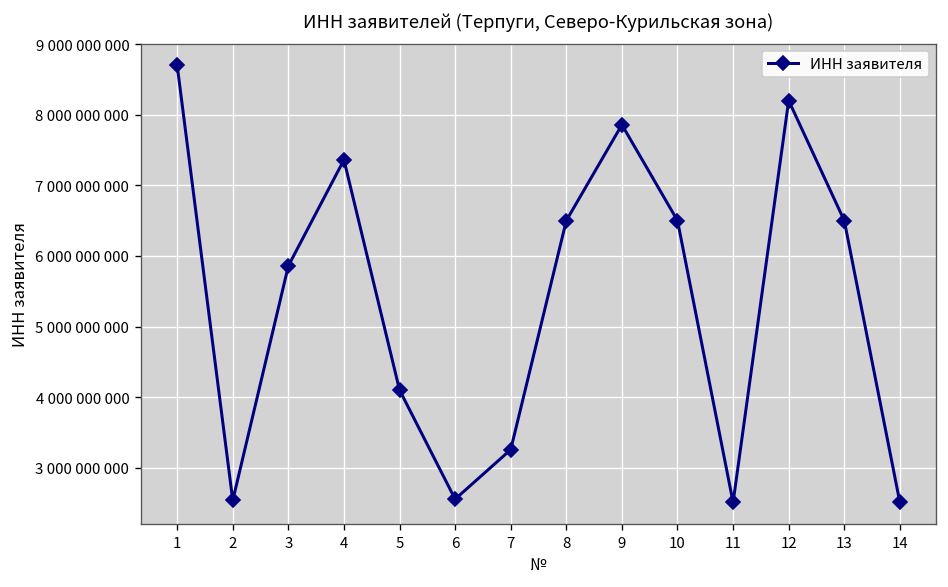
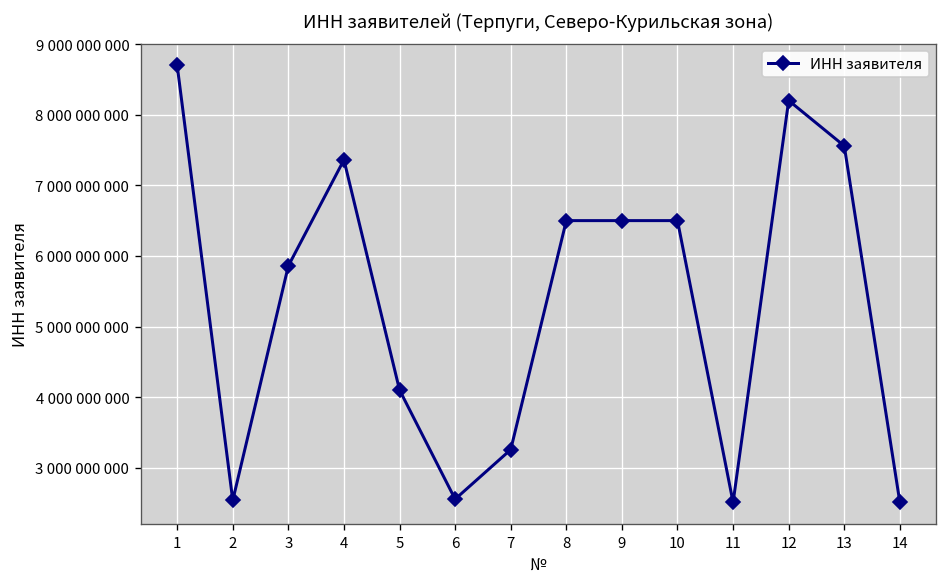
9: 7900000000 -> 6500000000
13: 6500000000 -> 7600000000
